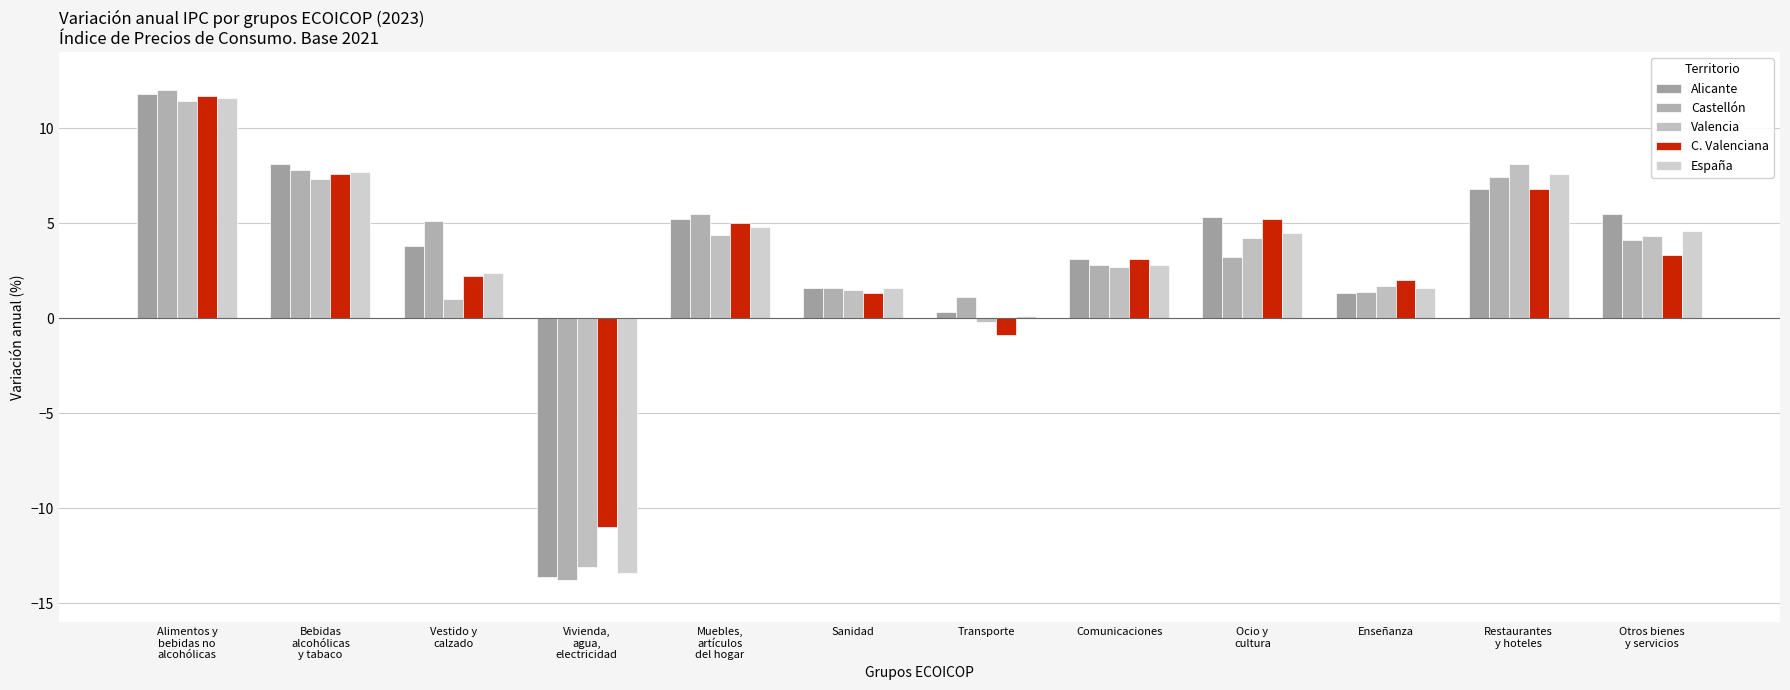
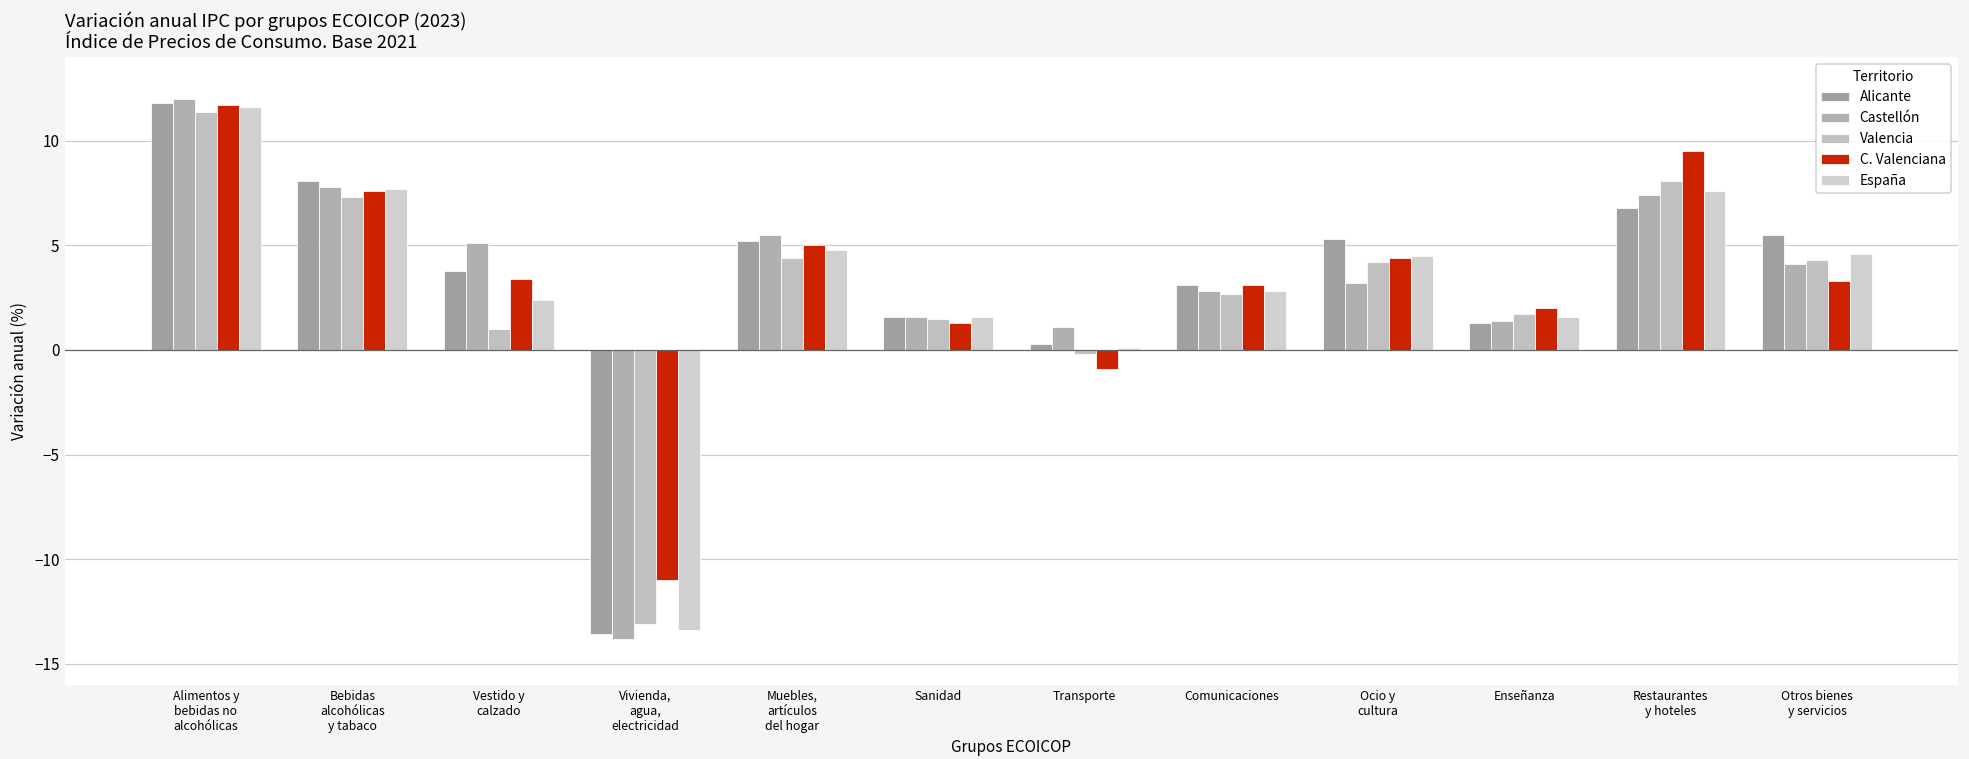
C. Valenciana, Vestido y calzado: 2.2 -> 3.4
C. Valenciana, Ocio y cultura: 5.2 -> 4.4
C. Valenciana, Restaurantes y hoteles: 6.8 -> 9.5
